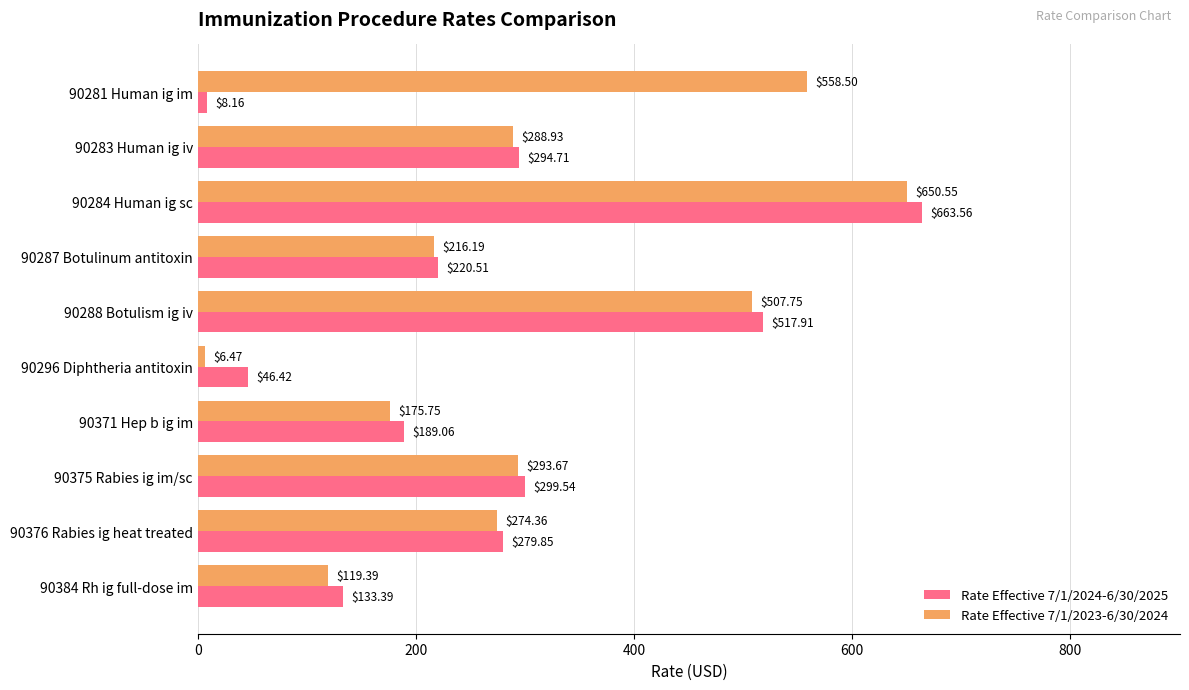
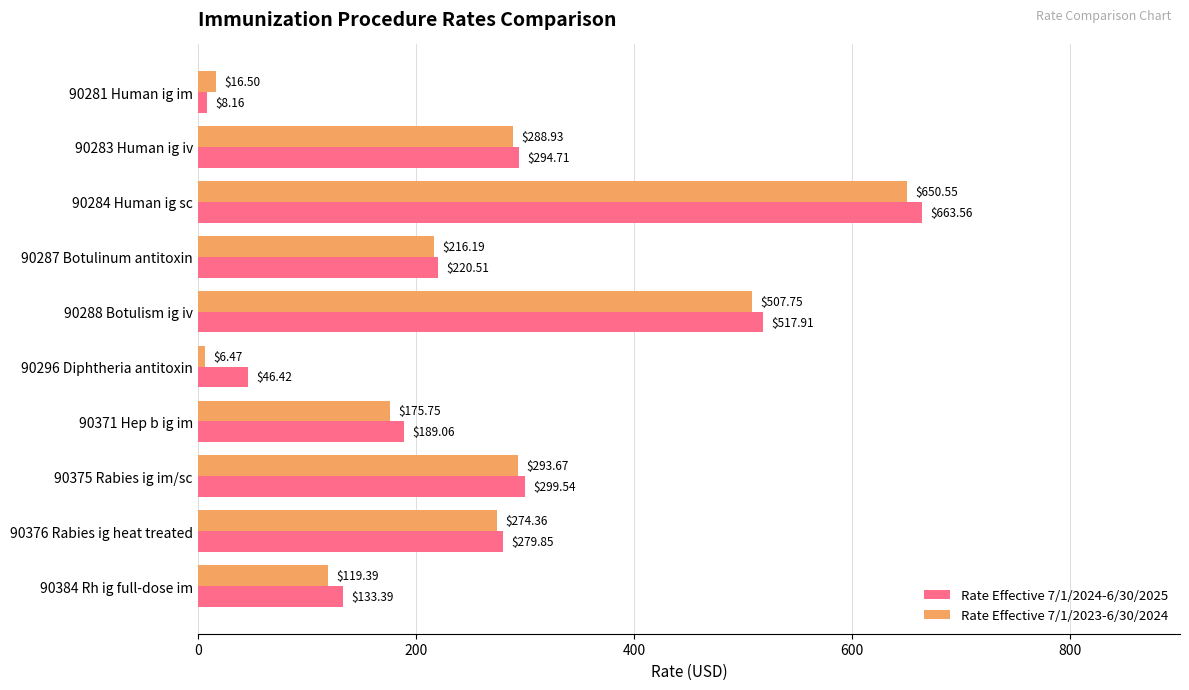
Rate Effective 7/1/2023-6/30/2024, 90281 Human ig im: $558.50 -> $16.50
